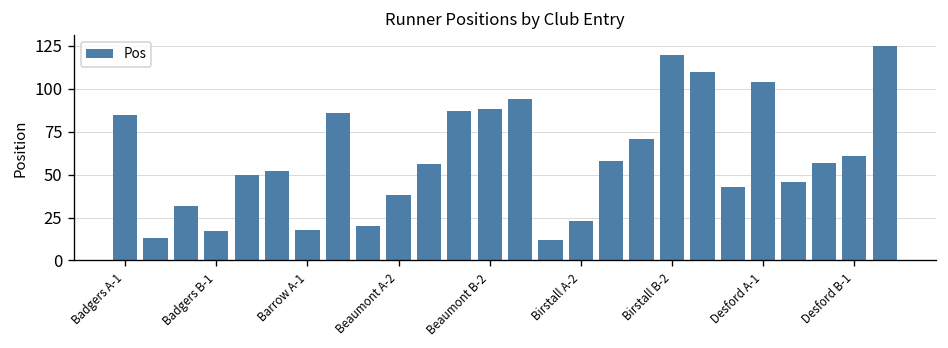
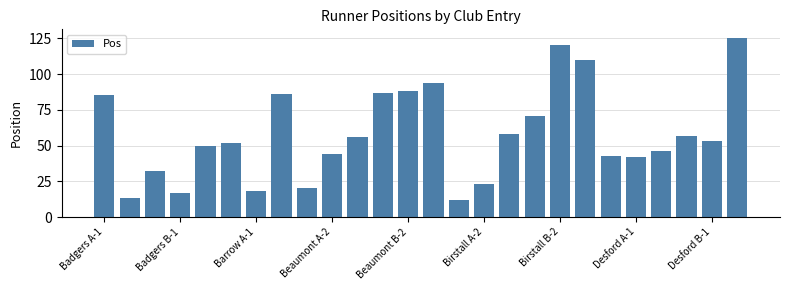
Beaumont A-2: 38 -> 44
Desford A-1: 104 -> 42
Desford B-1: 61 -> 53
